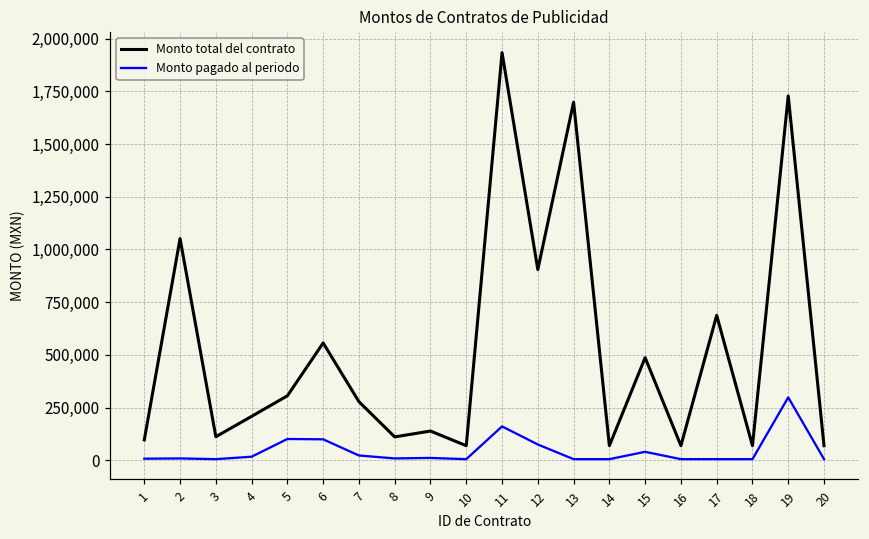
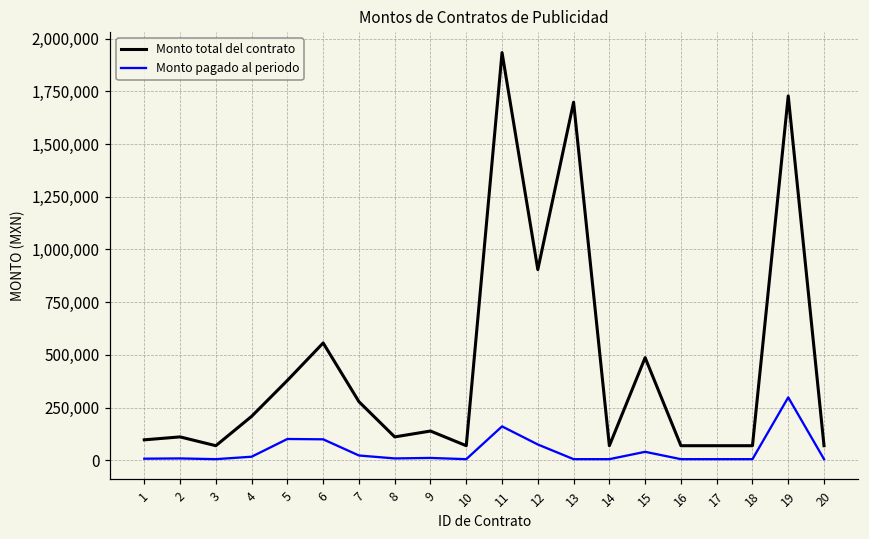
Monto total del contrato, 2: 1,050,000 -> 110,000
Monto total del contrato, 3: 110,000 -> 70,000
Monto total del contrato, 5: 310,000 -> 380,000
Monto total del contrato, 17: 690,000 -> 70,000
